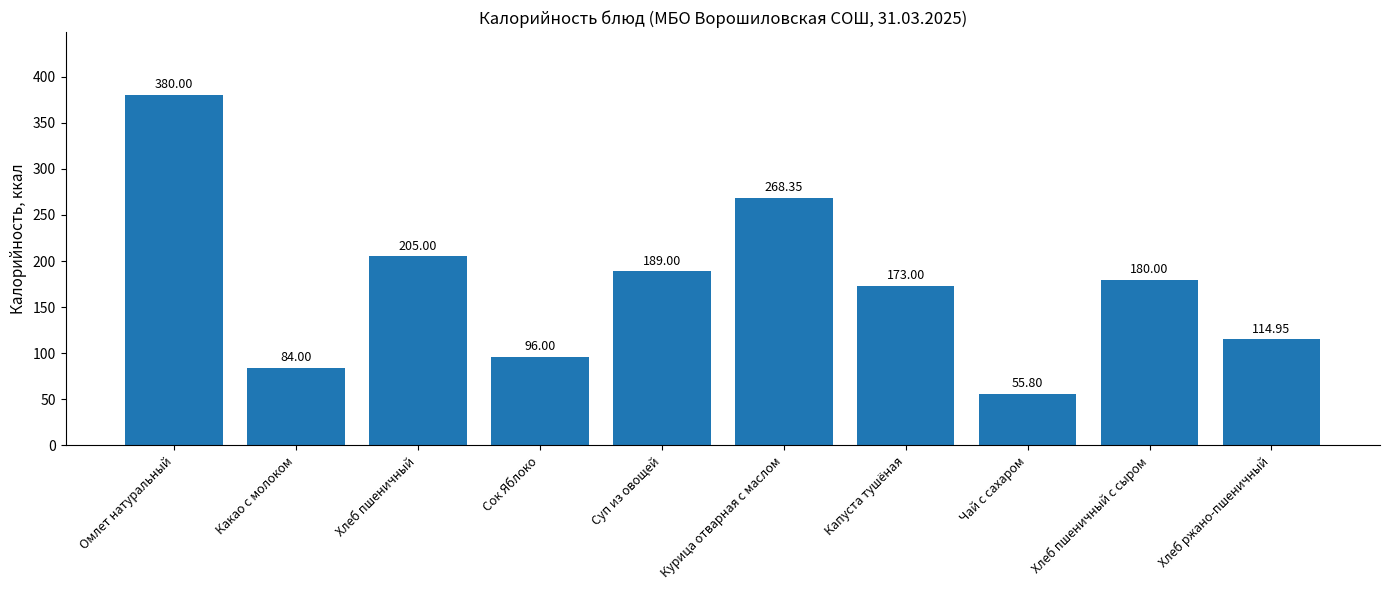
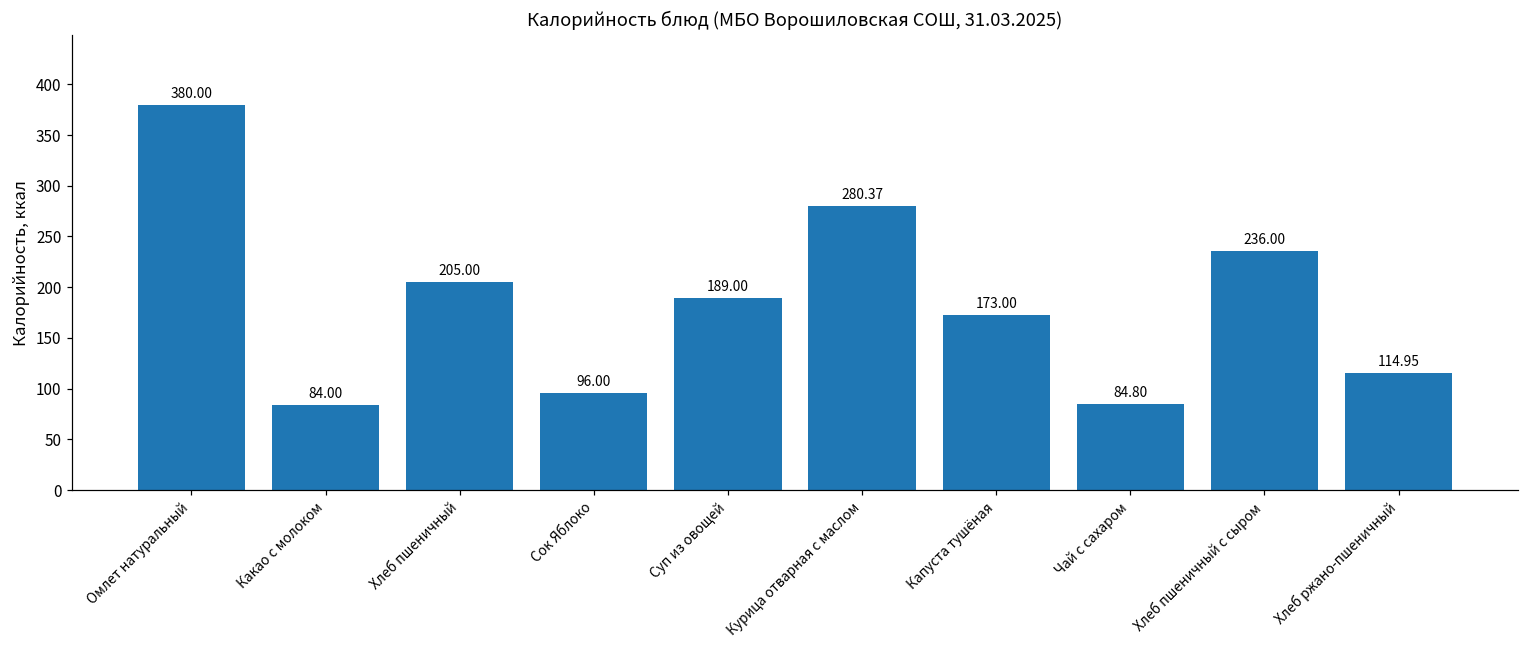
Курица отварная с маслом: 268.35 -> 280.37
Чай с сахаром: 55.80 -> 84.80
Хлеб пшеничный с сыром: 180.00 -> 236.00
